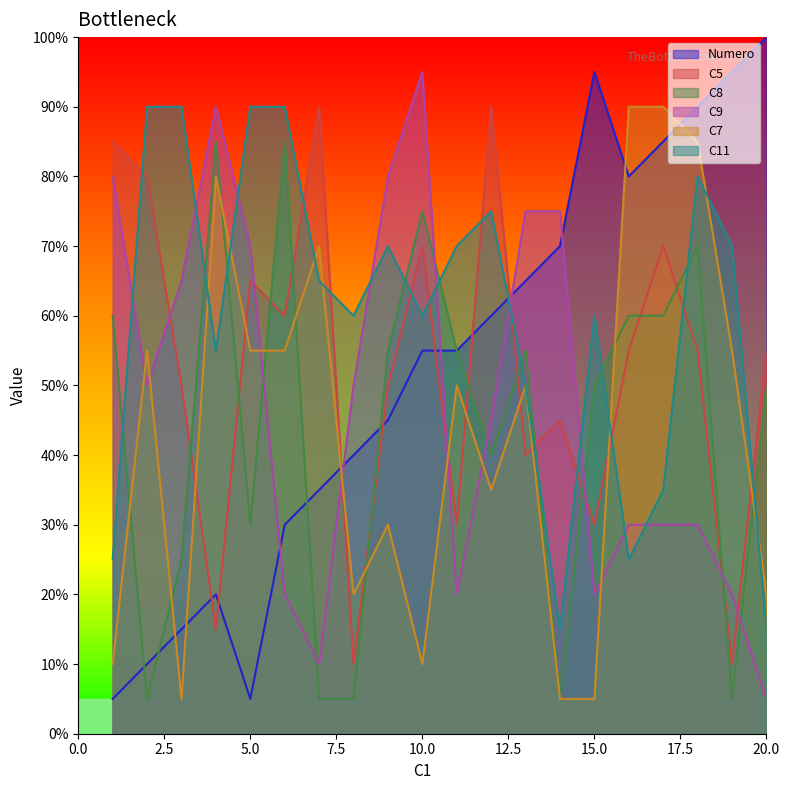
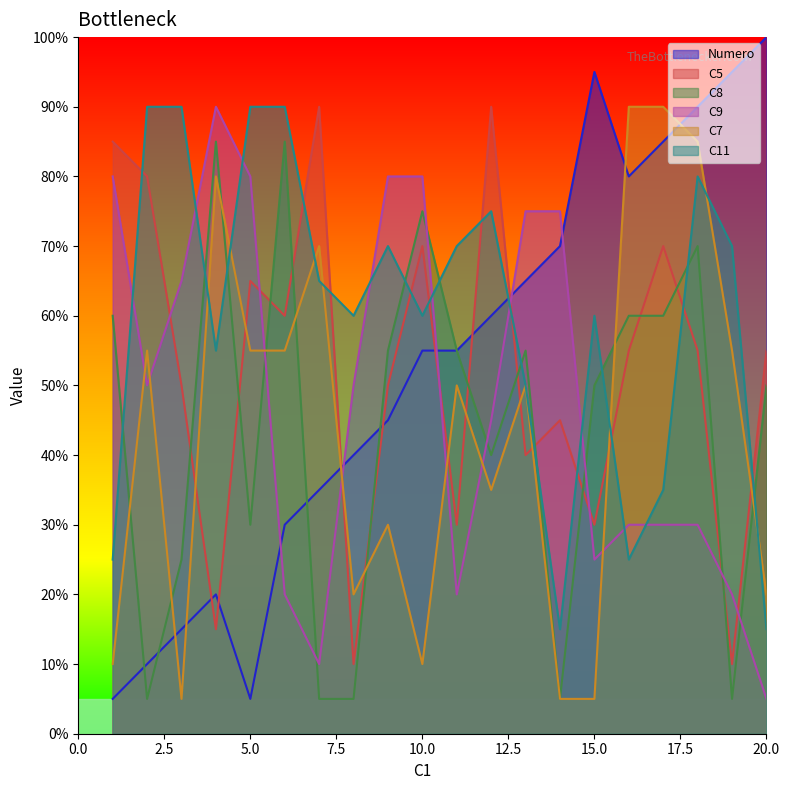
C9, 5.0: 70% -> 80%
C9, 10.0: 95% -> 80%
C9, 15.0: 20% -> 25%
